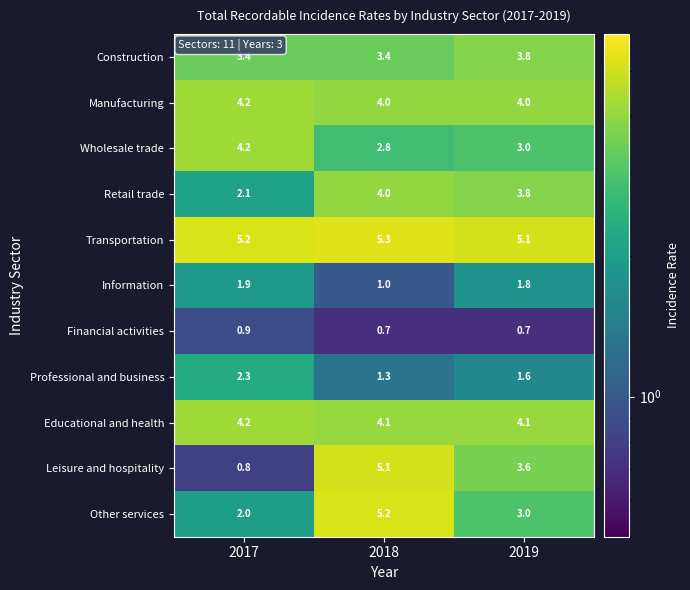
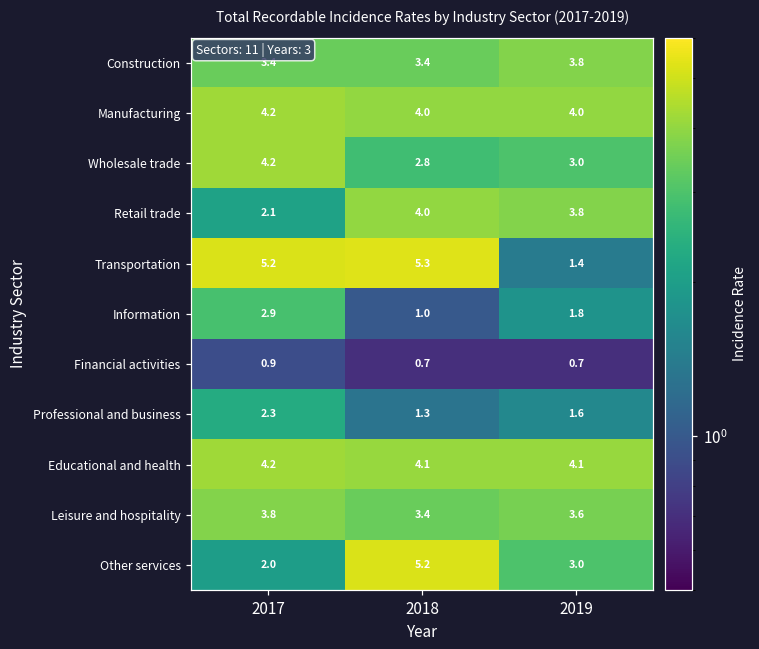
Transportation, 2019: 5.1 -> 1.4
Information, 2017: 1.9 -> 2.9
Leisure and hospitality, 2017: 0.8 -> 3.8
Leisure and hospitality, 2018: 5.1 -> 3.4
